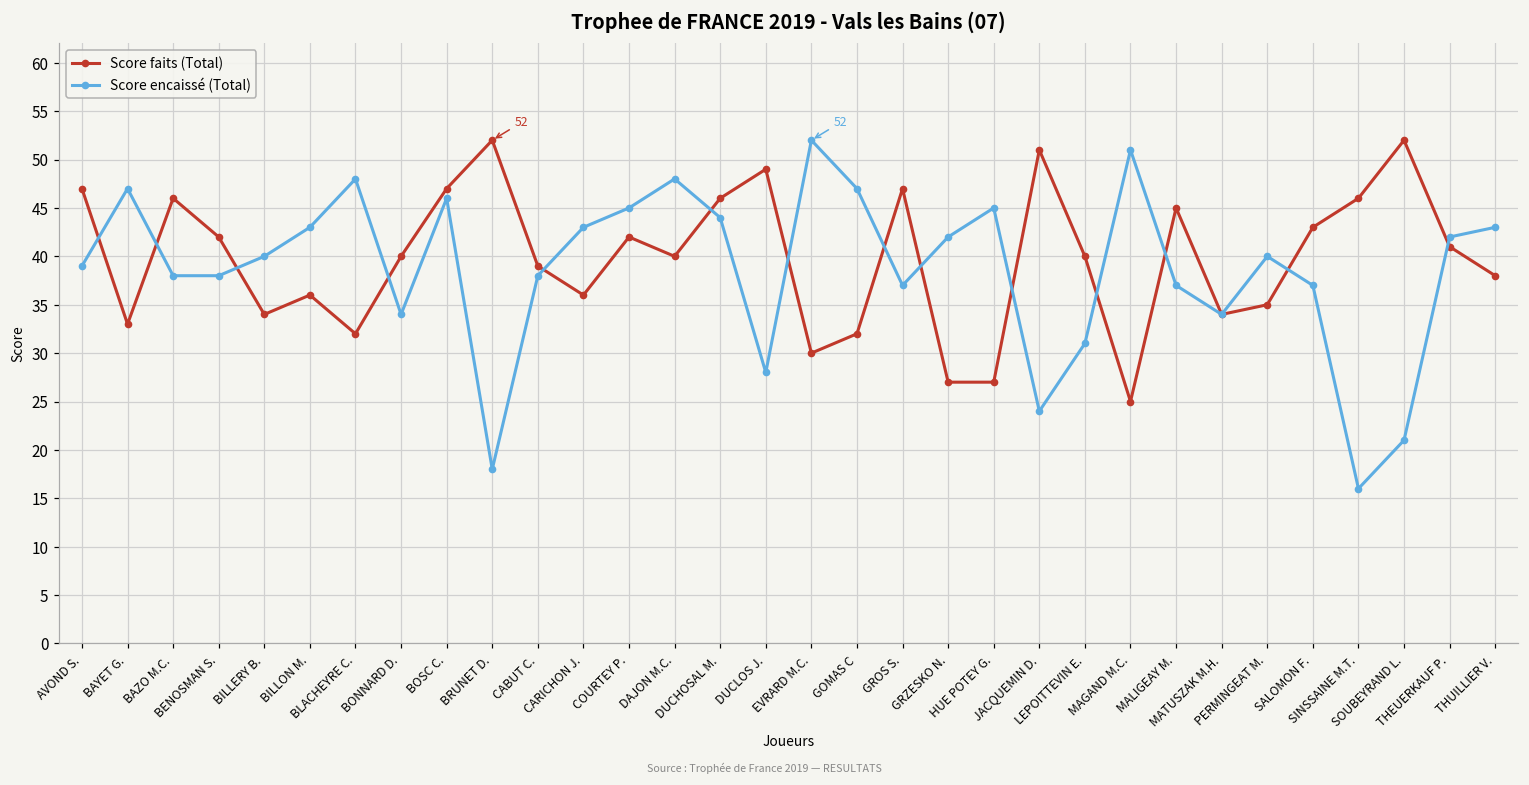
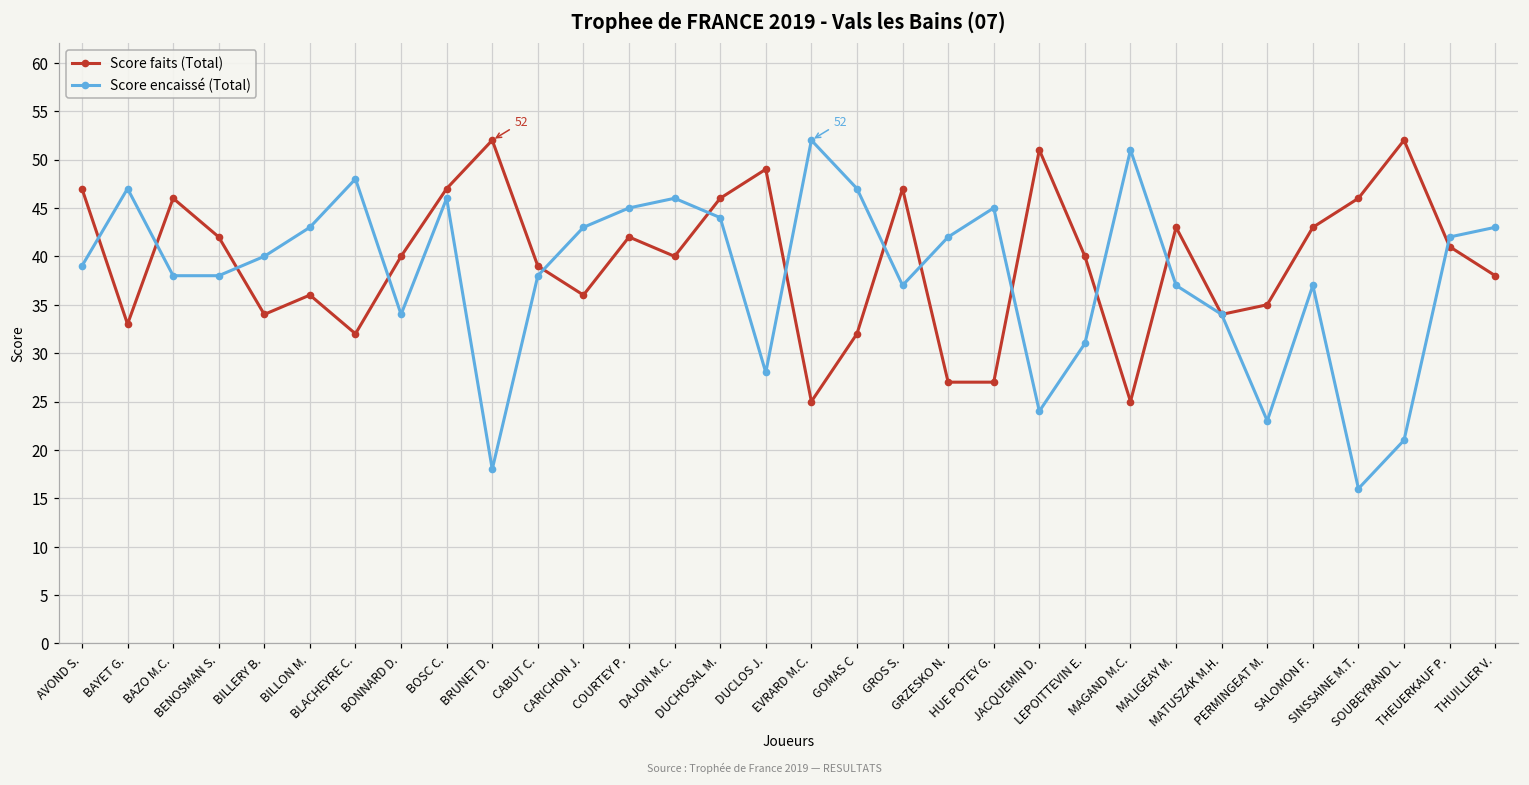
Score encaissé (Total), DAJON M.C.: 48 -> 46
Score faits (Total), EVRARD M.C.: 30 -> 25
Score faits (Total), MALIGEAY M.: 45 -> 43
Score encaissé (Total), PERMINGEAT M.: 40 -> 23
